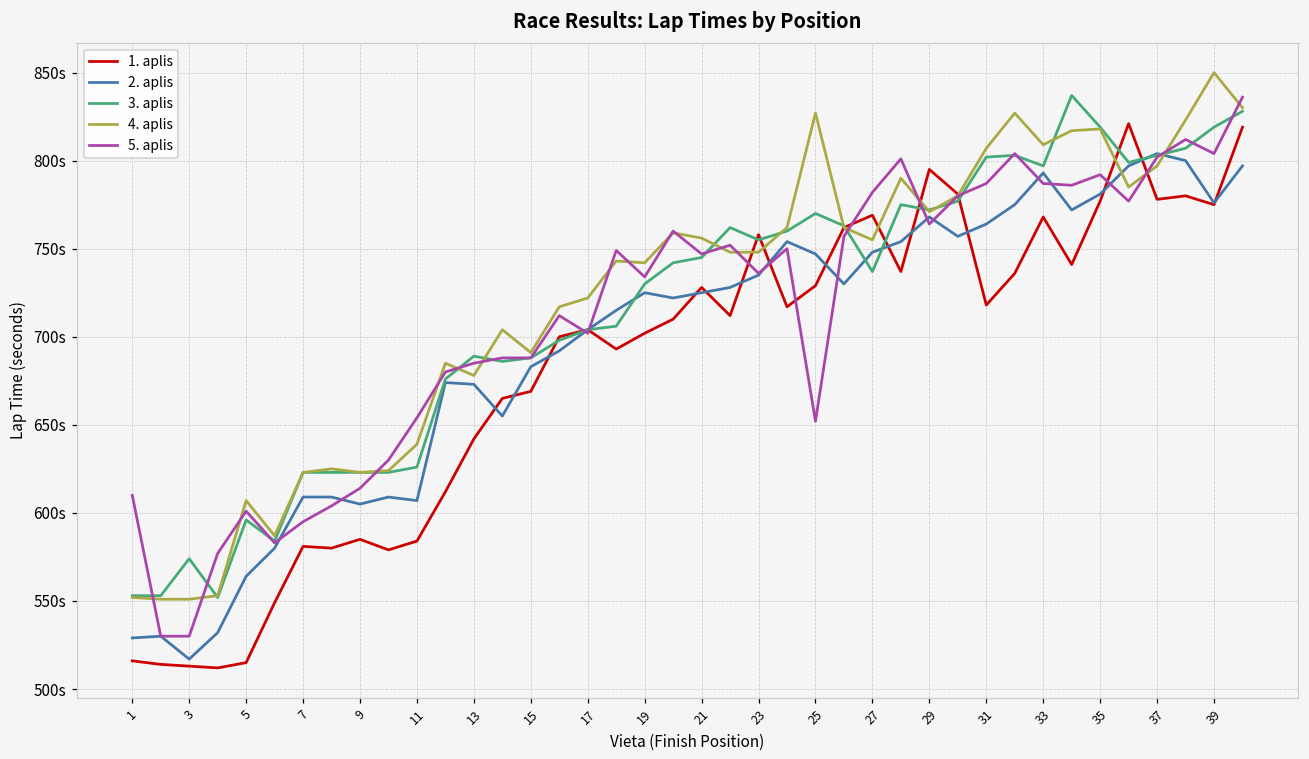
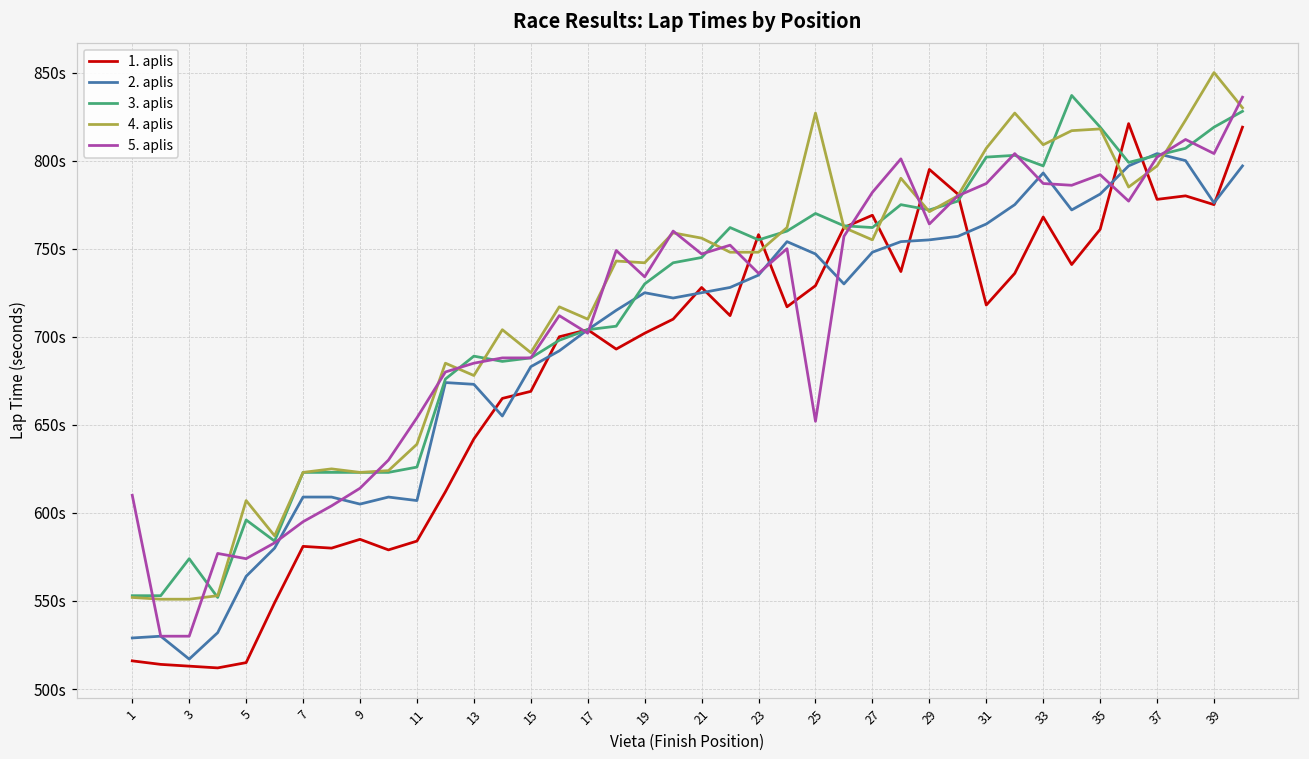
5. aplis, 5: 601s -> 574s
4. aplis, 17: 722s -> 710s
3. aplis, 27: 737s -> 762s
2. aplis, 29: 768s -> 755s
1. aplis, 35: 777s -> 761s
